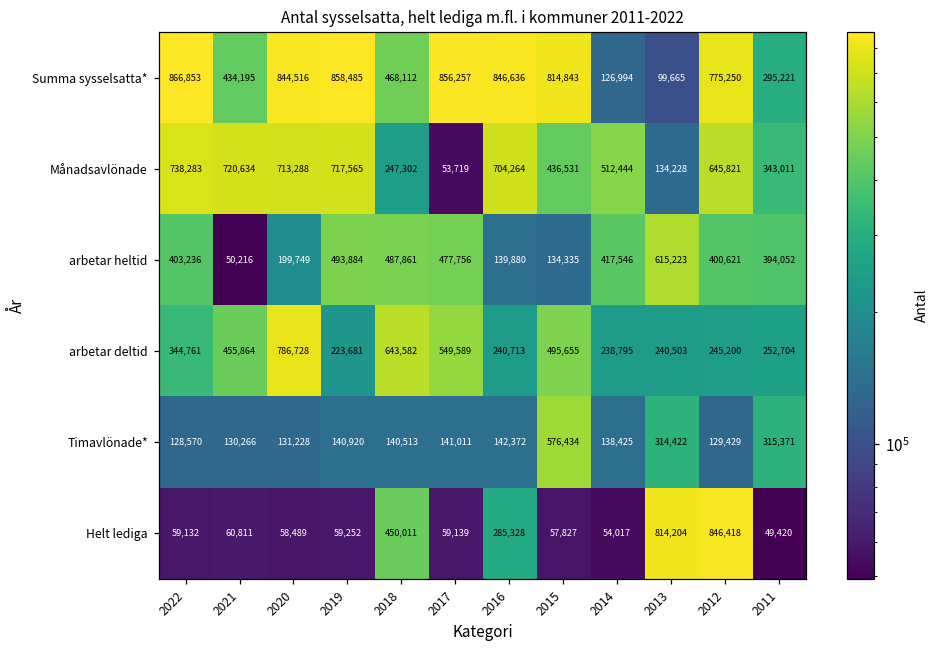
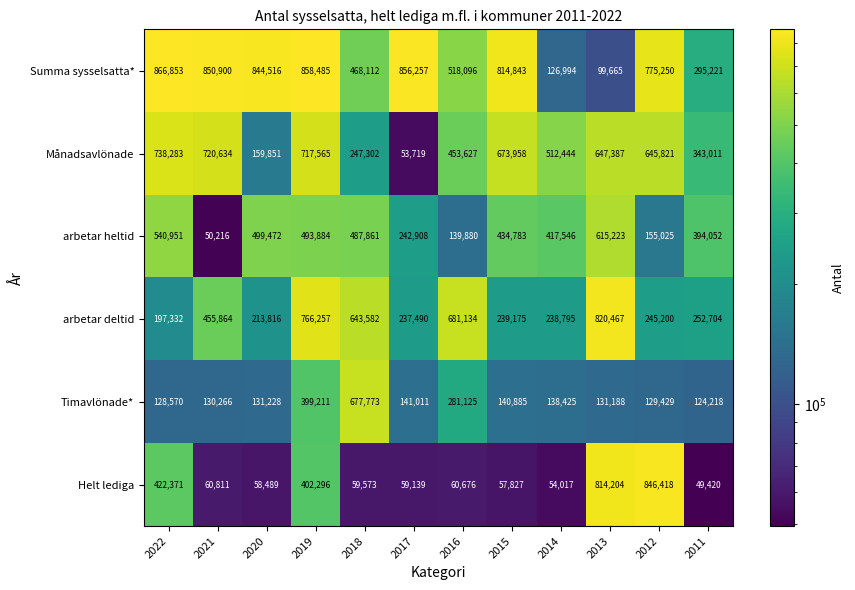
Summa sysselsatta*, 2021: 434,195 -> 850,900
Summa sysselsatta*, 2016: 846,636 -> 518,096
Månadsavlönade, 2020: 713,288 -> 159,851
Månadsavlönade, 2016: 704,264 -> 453,627
Månadsavlönade, 2015: 436,531 -> 673,958
Månadsavlönade, 2013: 134,228 -> 647,387
arbetar heltid, 2022: 403,236 -> 540,951
arbetar heltid, 2020: 199,749 -> 499,472
arbetar heltid, 2017: 477,756 -> 242,908
arbetar heltid, 2015: 134,335 -> 434,783
arbetar heltid, 2012: 400,621 -> 155,025
arbetar deltid, 2022: 344,761 -> 197,332
arbetar deltid, 2020: 786,728 -> 213,816
arbetar deltid, 2019: 223,681 -> 766,257
arbetar deltid, 2017: 549,589 -> 237,490
arbetar deltid, 2016: 240,713 -> 681,134
arbetar deltid, 2015: 495,655 -> 239,175
arbetar deltid, 2013: 240,503 -> 820,467
Timavlönade*, 2019: 140,920 -> 399,211
Timavlönade*, 2018: 140,513 -> 677,773
Timavlönade*, 2016: 142,372 -> 281,125
Timavlönade*, 2015: 576,434 -> 140,885
Timavlönade*, 2013: 314,422 -> 131,188
Timavlönade*, 2011: 315,371 -> 124,218
Helt lediga, 2022: 59,132 -> 422,371
Helt lediga, 2019: 59,252 -> 402,296
Helt lediga, 2018: 450,011 -> 59,573
Helt lediga, 2016: 285,328 -> 60,676
